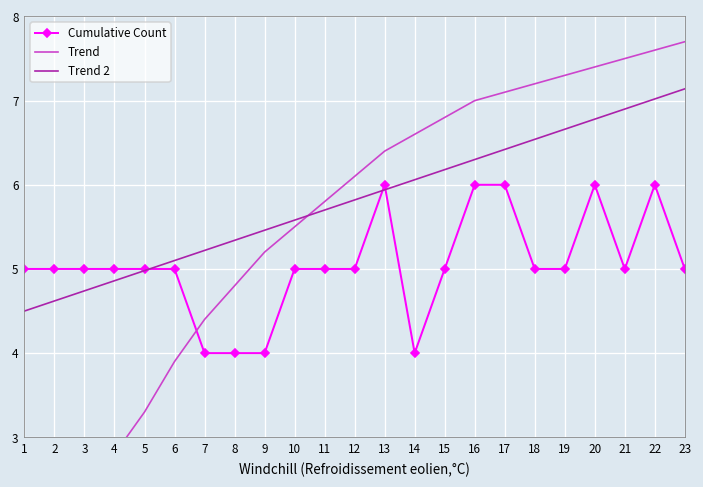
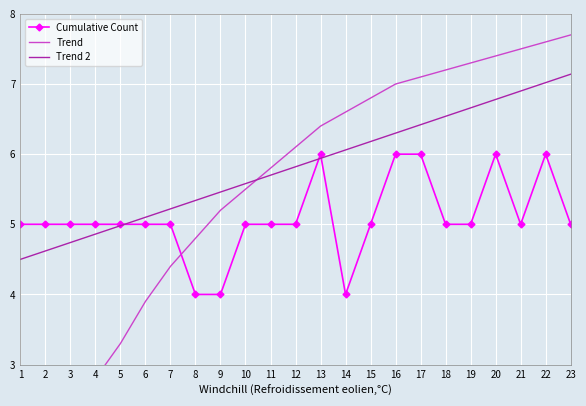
Cumulative Count, 7: 4 -> 5
